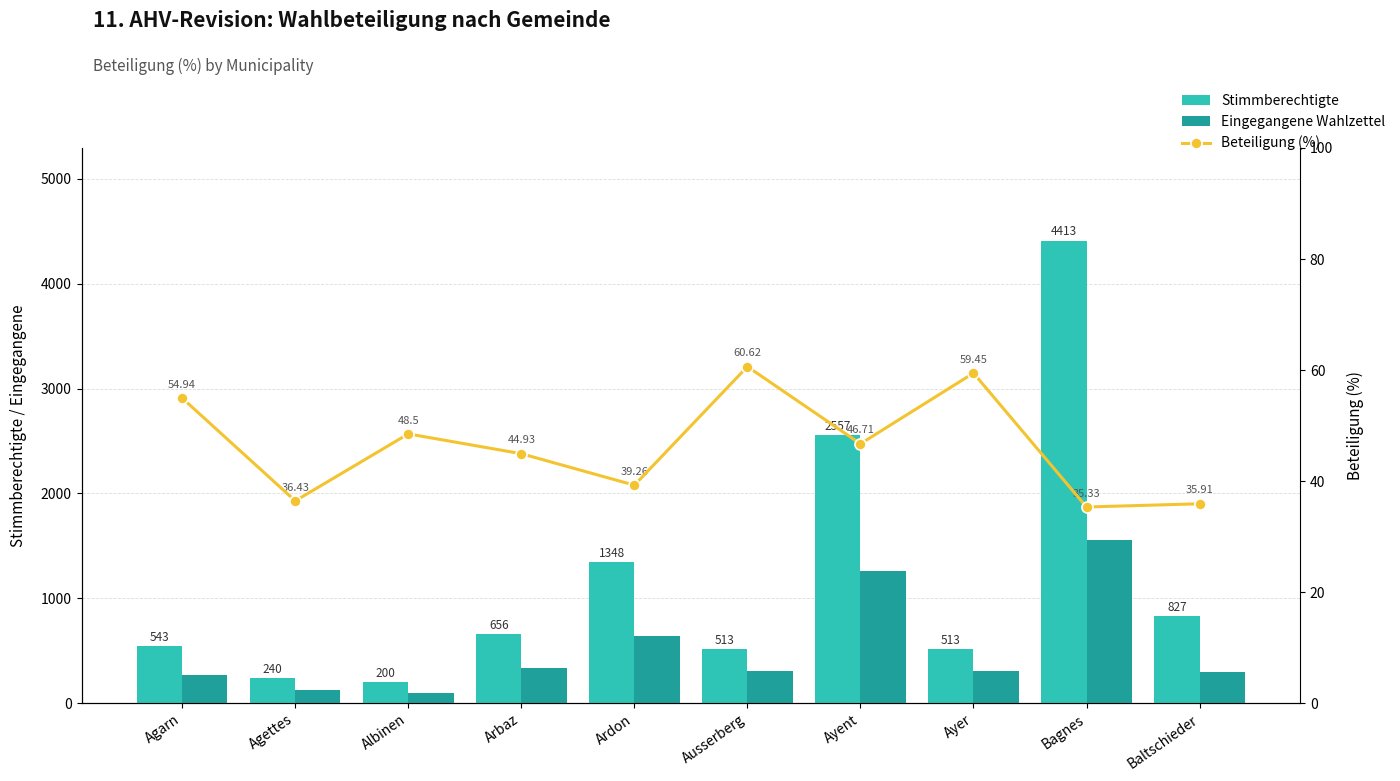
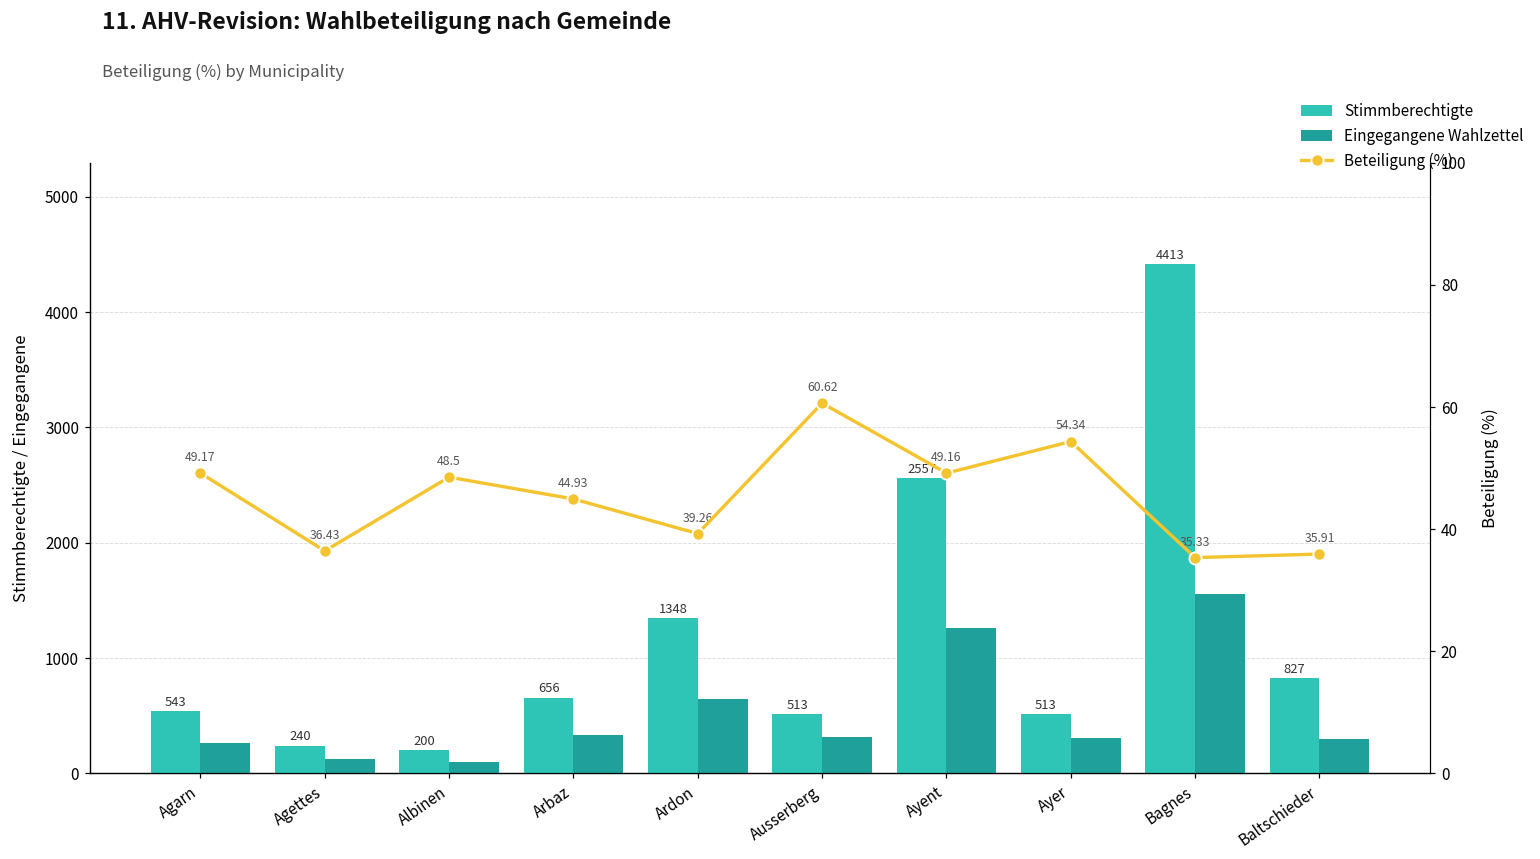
Beteiligung (%), Agarn: 54.94 -> 49.17
Beteiligung (%), Ayent: 46.71 -> 49.16
Beteiligung (%), Ayer: 59.45 -> 54.34
